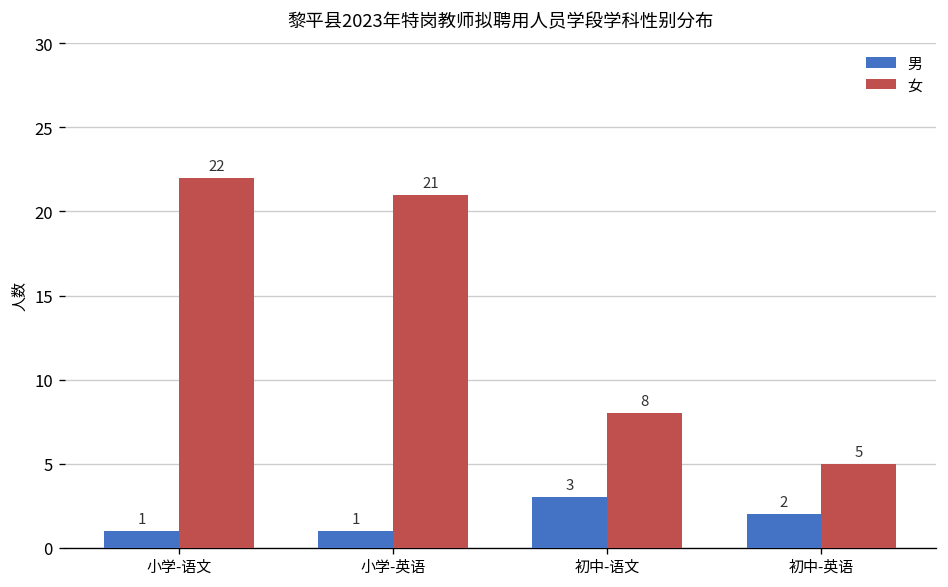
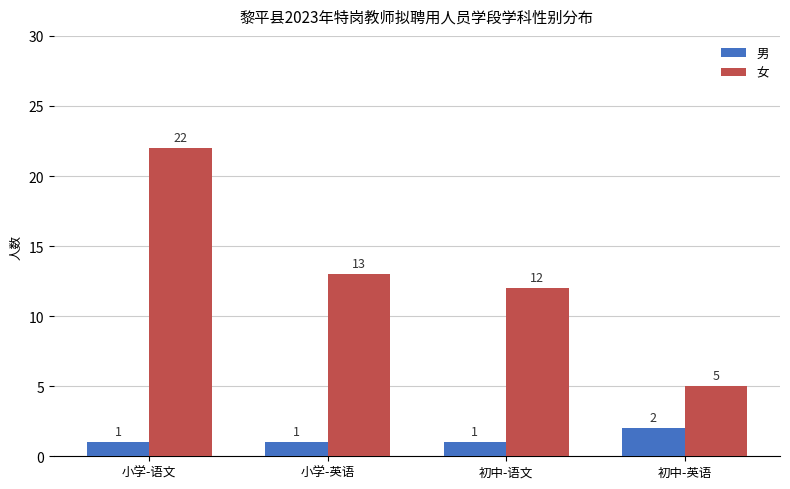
女, 小学-英语: 21 -> 13
男, 初中-语文: 3 -> 1
女, 初中-语文: 8 -> 12
